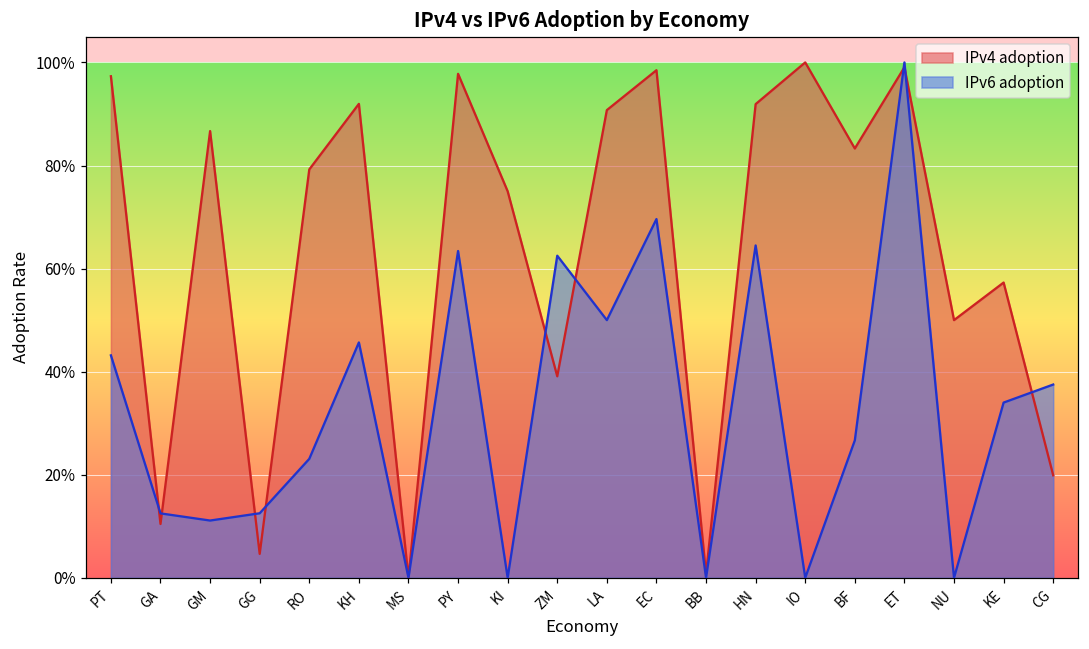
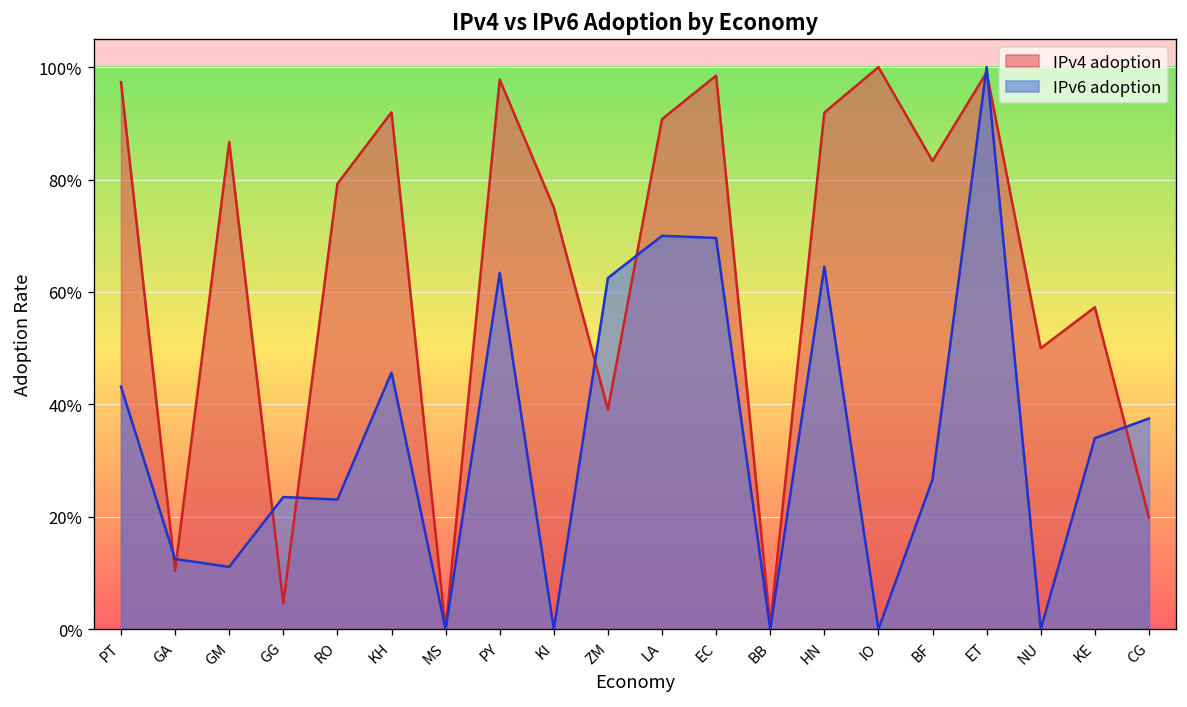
IPv6 adoption, GG: 13% -> 24%
IPv6 adoption, LA: 50% -> 70%
